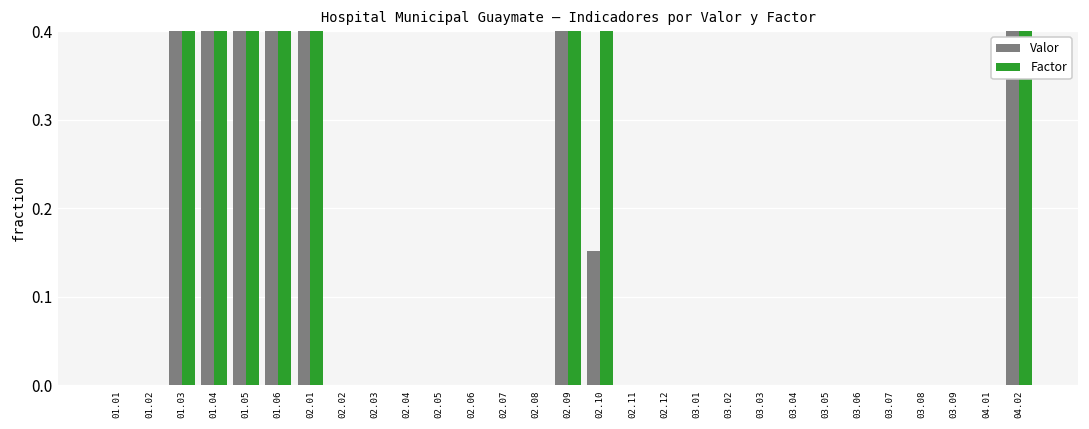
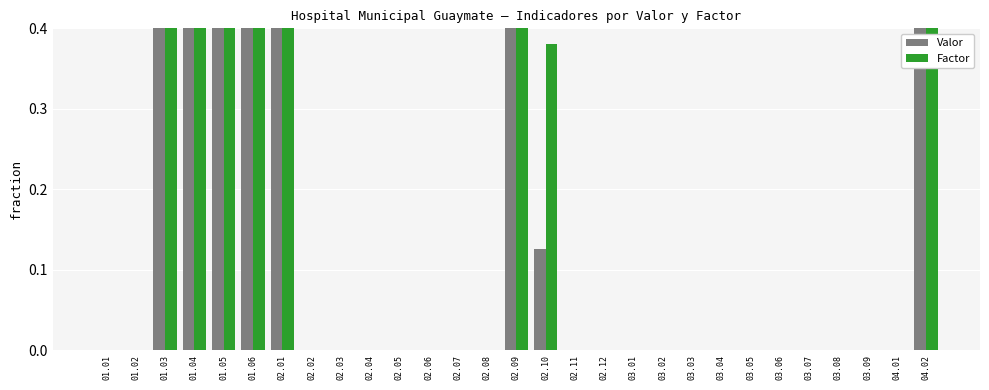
Valor, 02.10: 0.15 -> 0.13
Factor, 02.10: 0.40 -> 0.38
